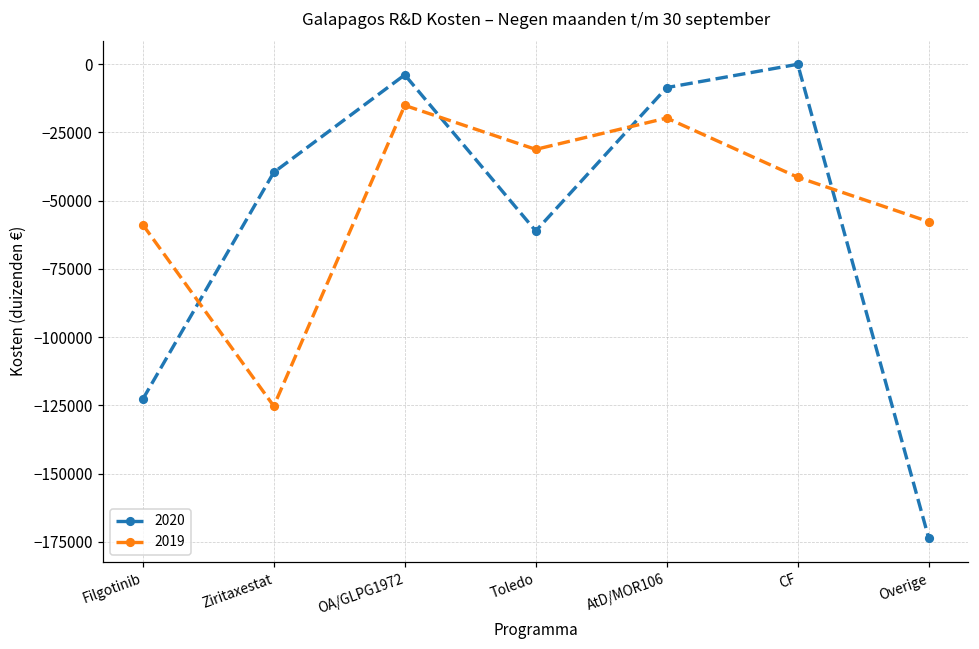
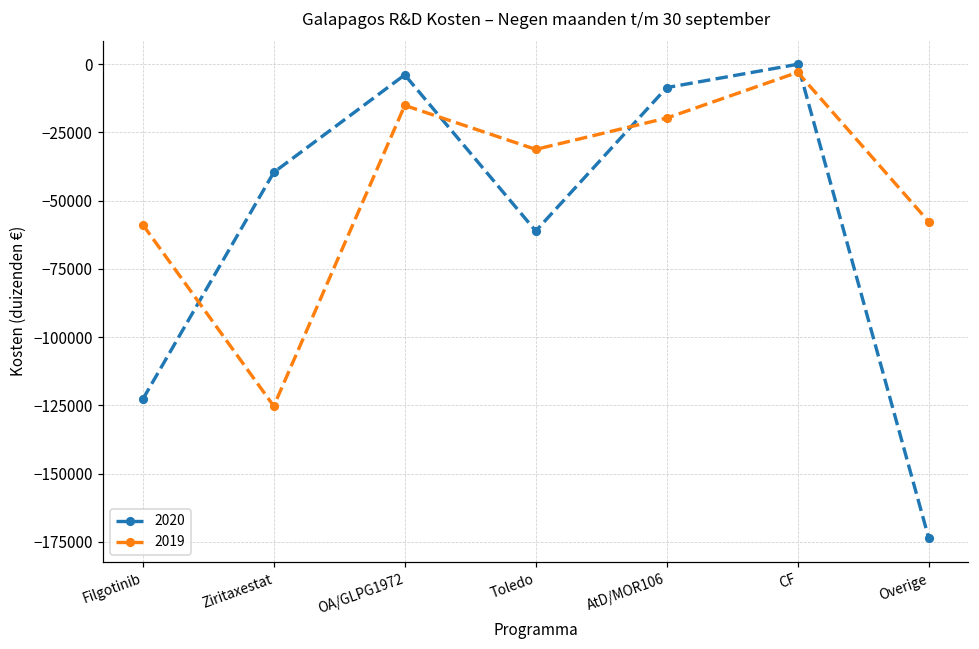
2019, CF: -41000 -> -3000
